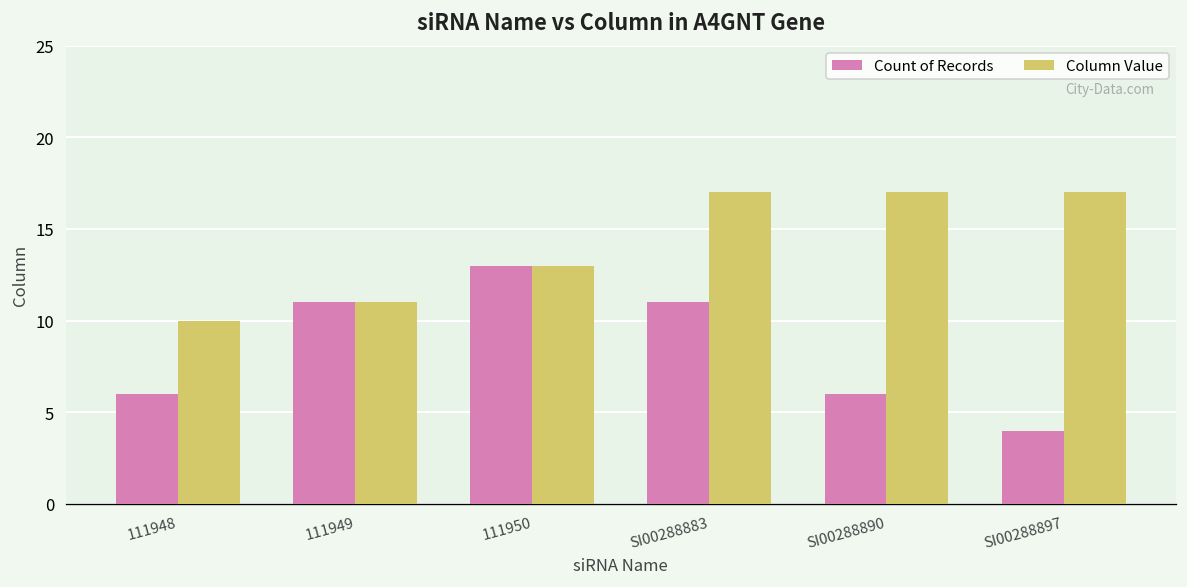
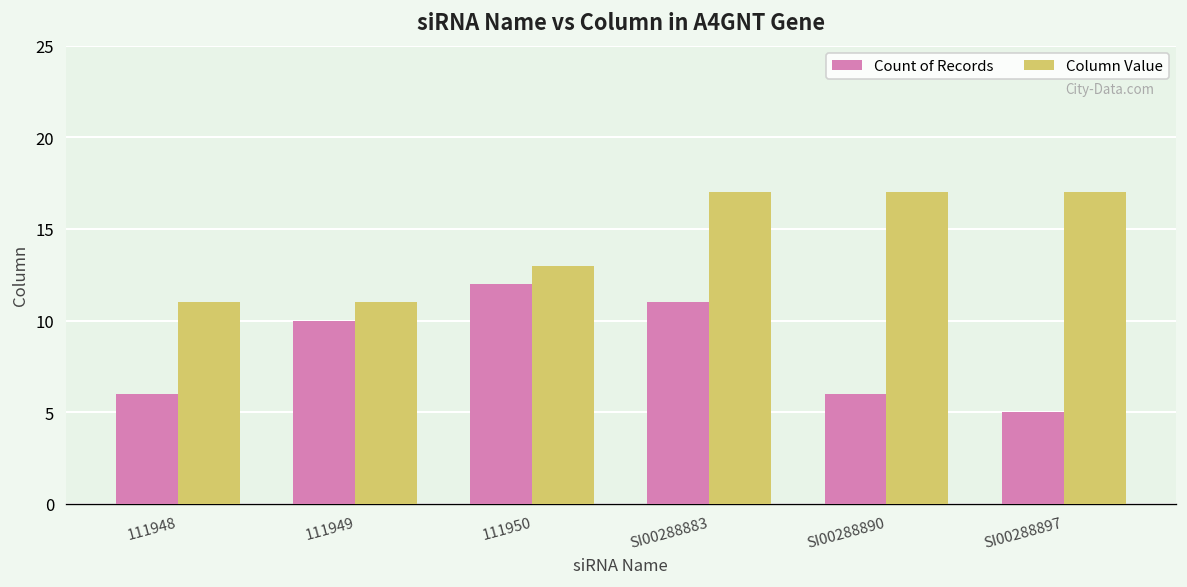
Column Value, 111948: 10 -> 11
Count of Records, 111949: 11 -> 10
Count of Records, 111950: 13 -> 12
Count of Records, SI00288897: 4 -> 5
